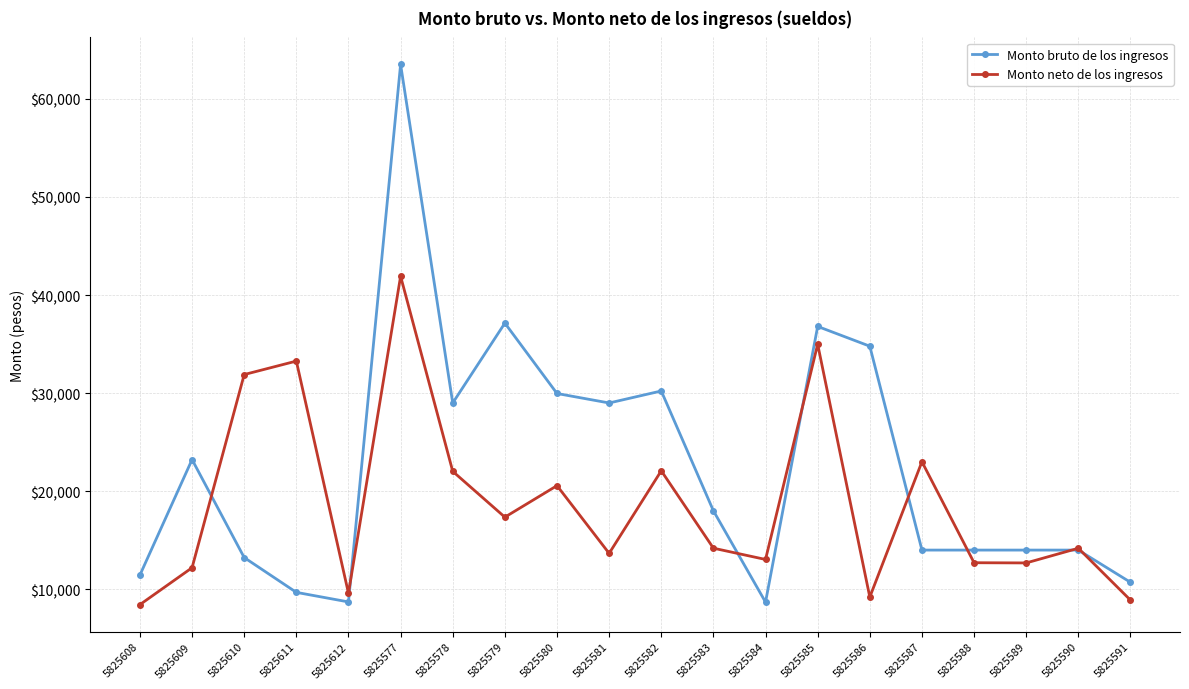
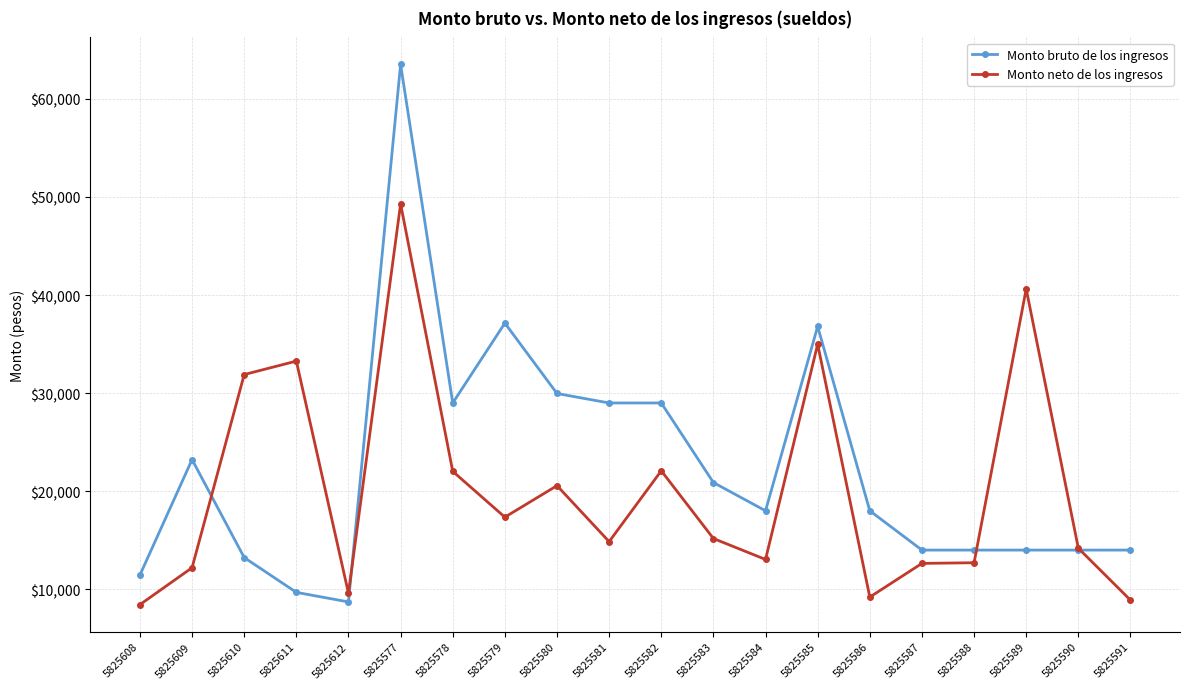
Monto neto de los ingresos, 5825577: $42,000 -> $49,000
Monto neto de los ingresos, 5825581: $14,000 -> $15,000
Monto bruto de los ingresos, 5825582: $30,000 -> $29,000
Monto bruto de los ingresos, 5825583: $18,000 -> $21,000
Monto neto de los ingresos, 5825583: $14,000 -> $15,000
Monto bruto de los ingresos, 5825584: $9,000 -> $18,000
Monto bruto de los ingresos, 5825586: $35,000 -> $18,000
Monto neto de los ingresos, 5825587: $23,000 -> $13,000
Monto neto de los ingresos, 5825589: $13,000 -> $41,000
Monto bruto de los ingresos, 5825591: $11,000 -> $14,000
